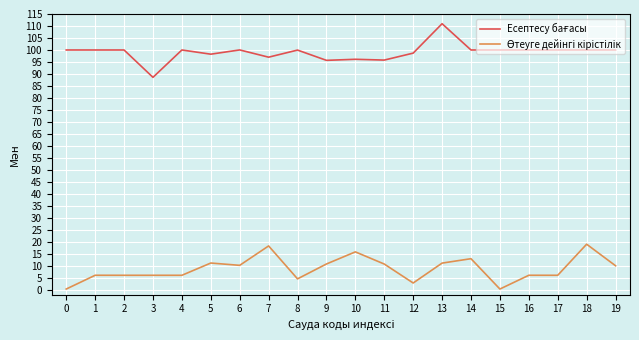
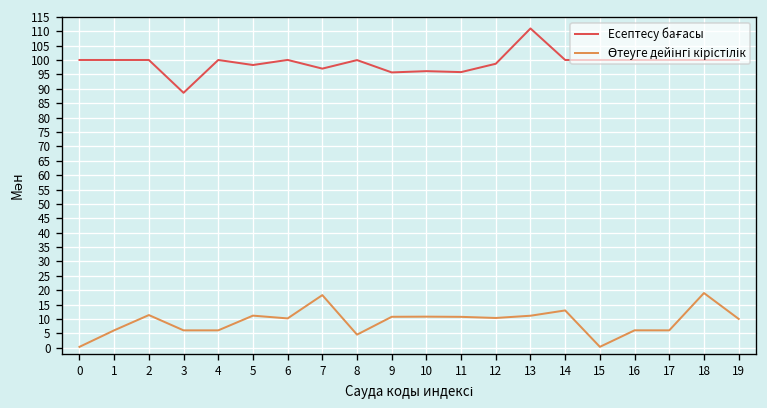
Өтеуге дейінгі кірістілік, 2: 6 -> 11
Өтеуге дейінгі кірістілік, 10: 16 -> 11
Өтеуге дейінгі кірістілік, 12: 3 -> 10
